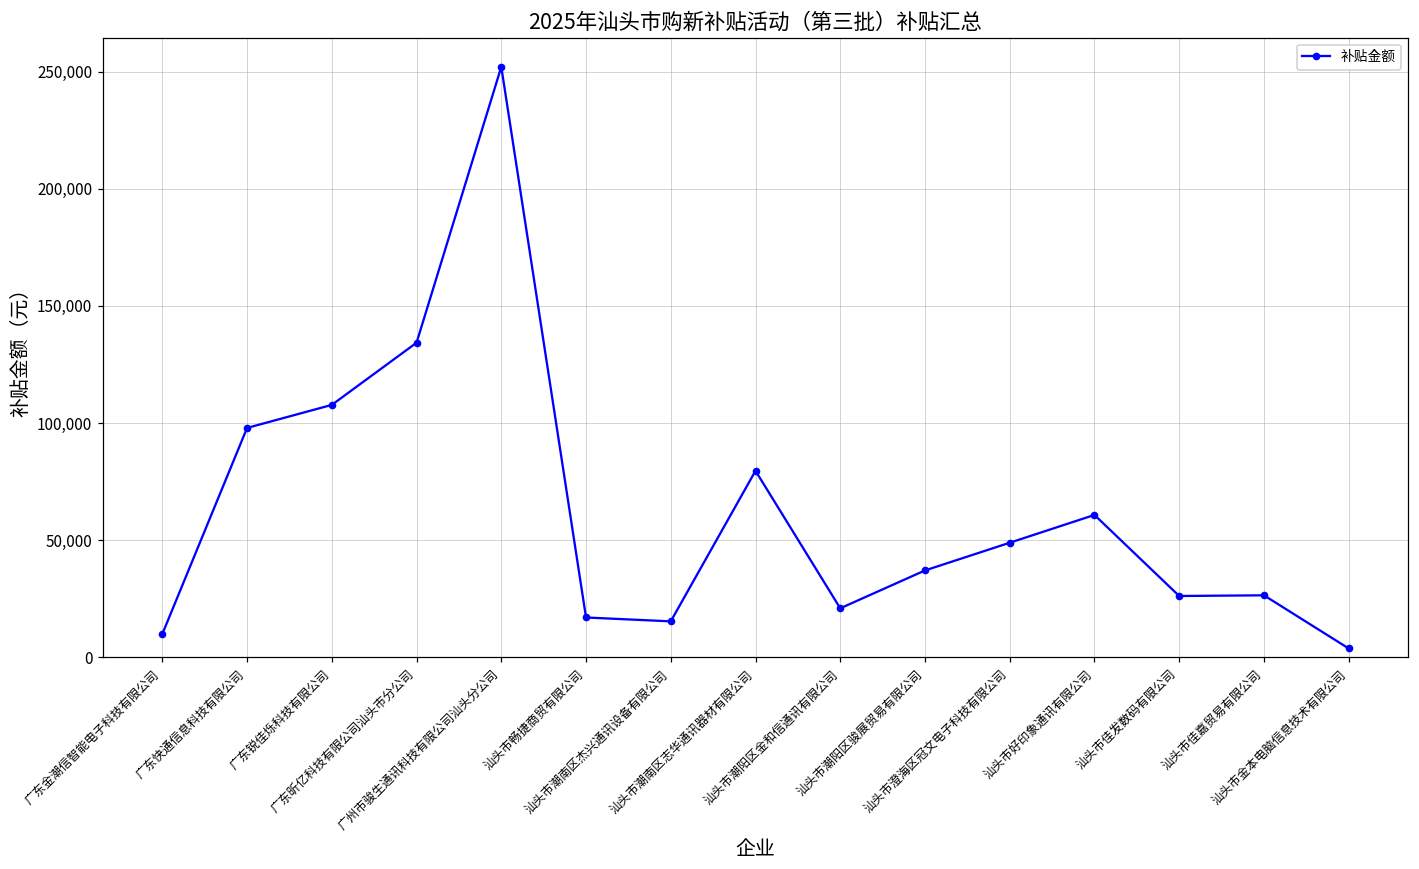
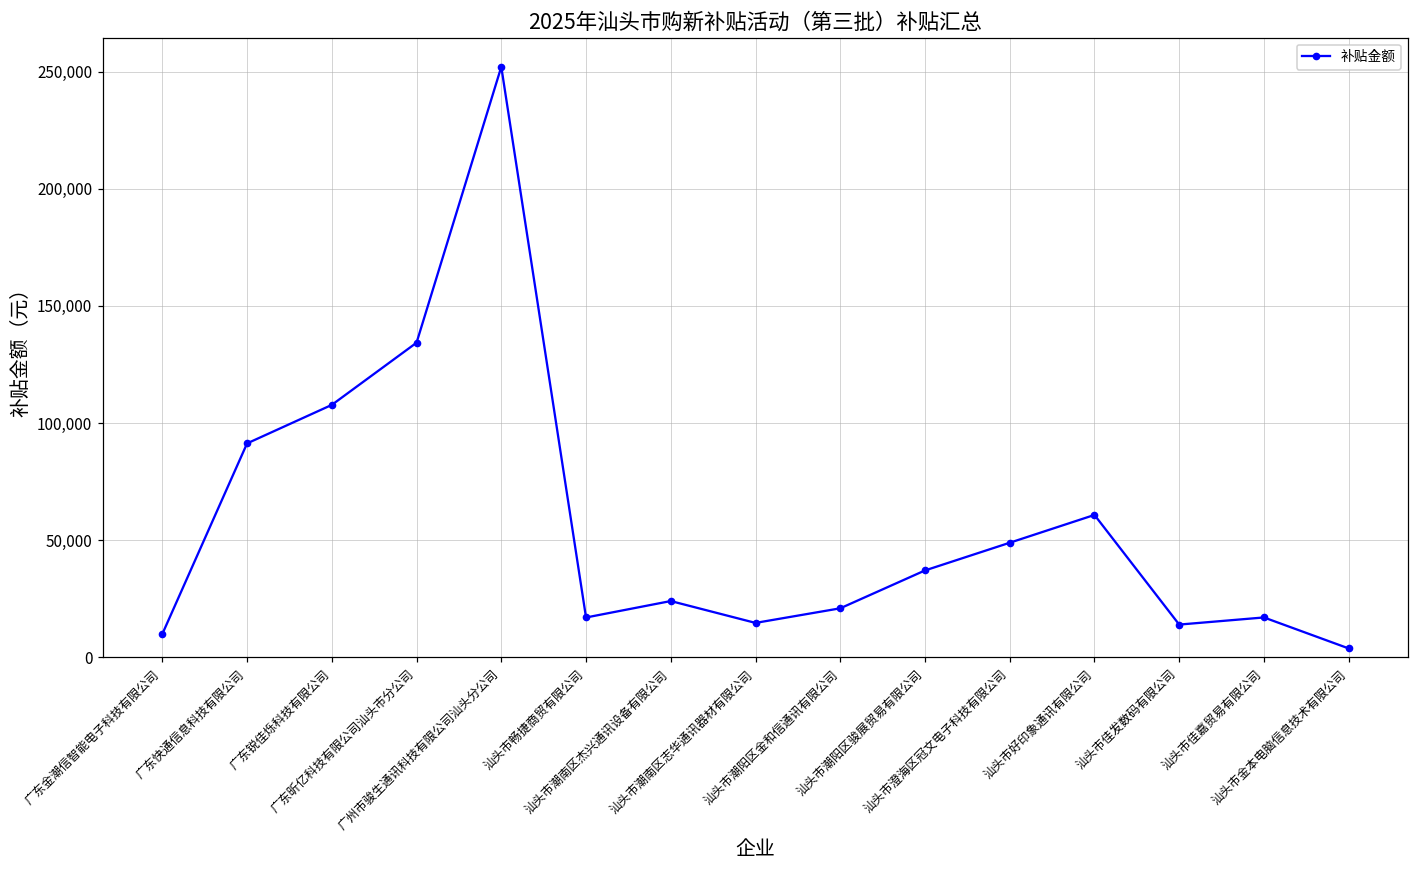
广东快通信息科技有限公司: 98,000 -> 91,000
汕头市潮南区杰兴通讯设备有限公司: 15,000 -> 24,000
汕头市潮南区志华通讯器材有限公司: 80,000 -> 15,000
汕头市佳发数码有限公司: 26,000 -> 14,000
汕头市佳嘉贸易有限公司: 26,000 -> 17,000
